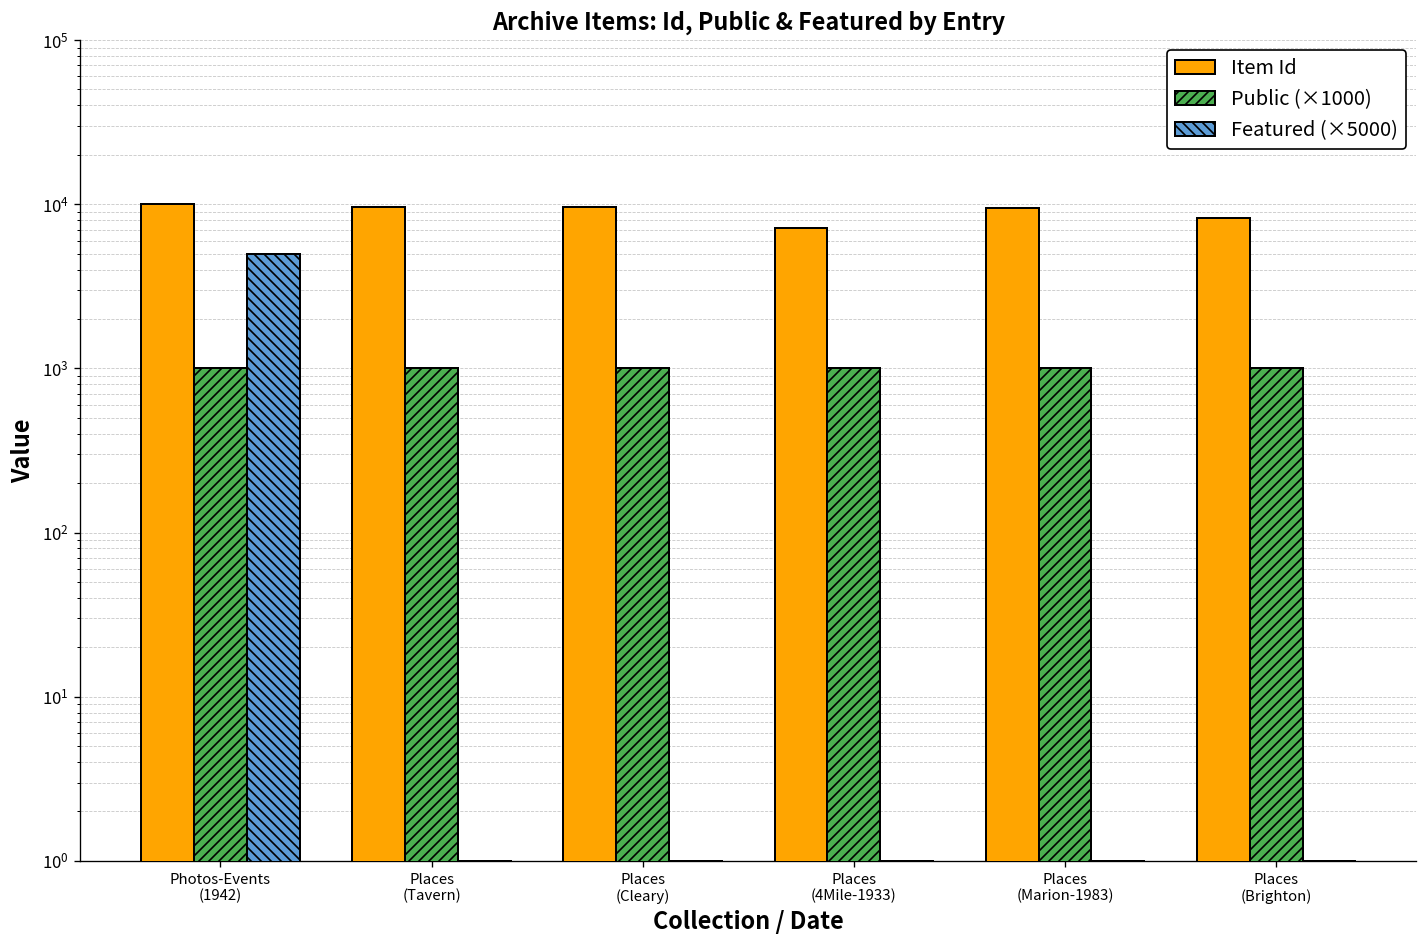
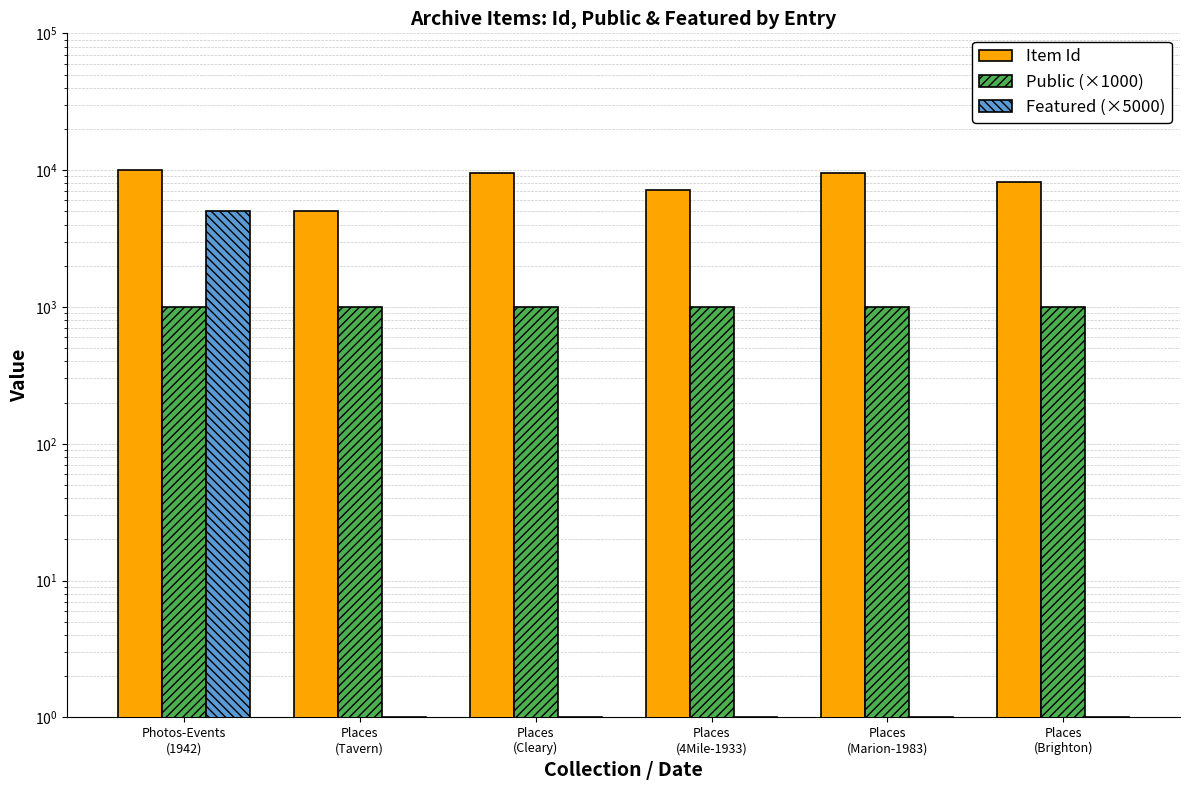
Item Id, Places (Tavern): 10000 -> 5000
